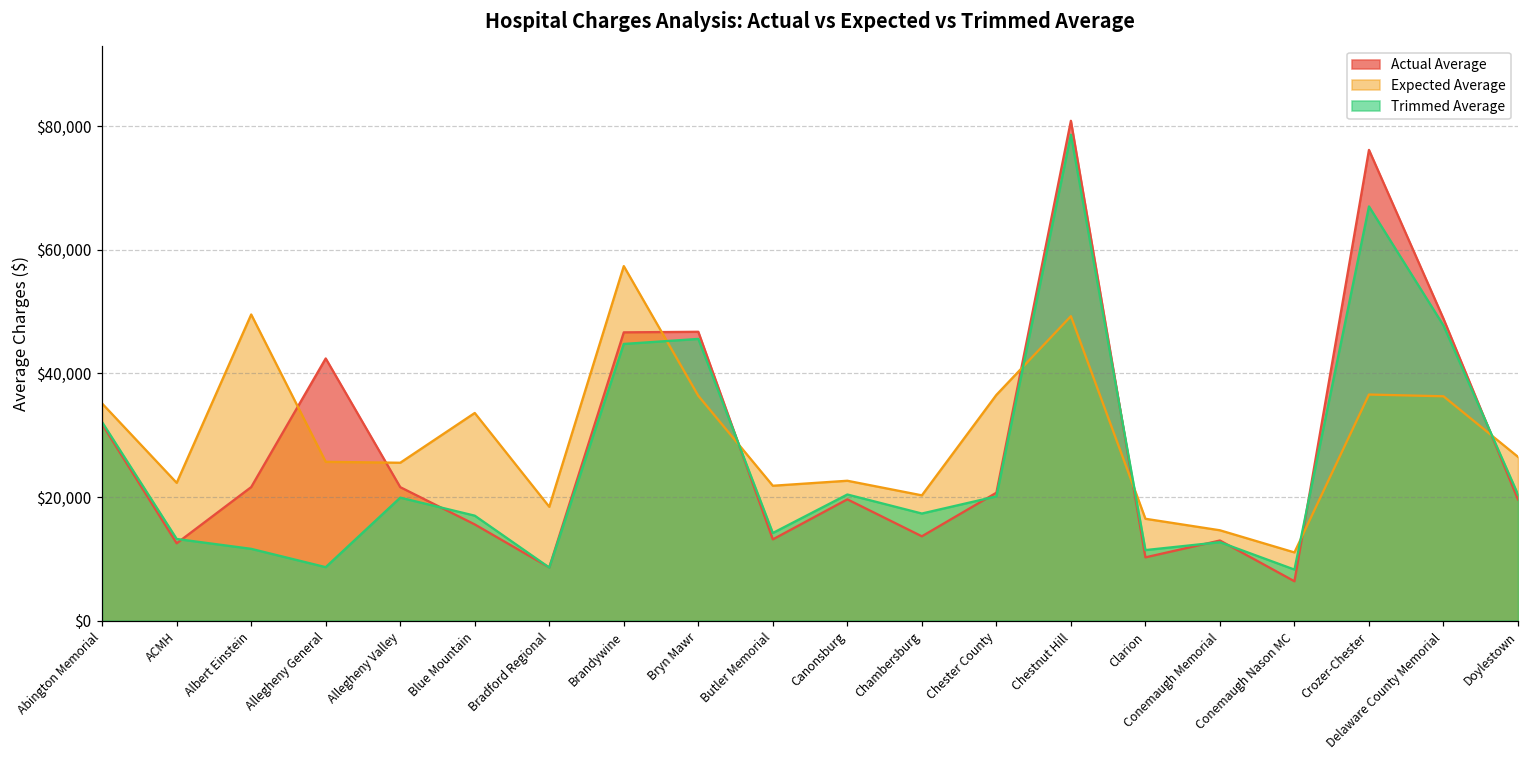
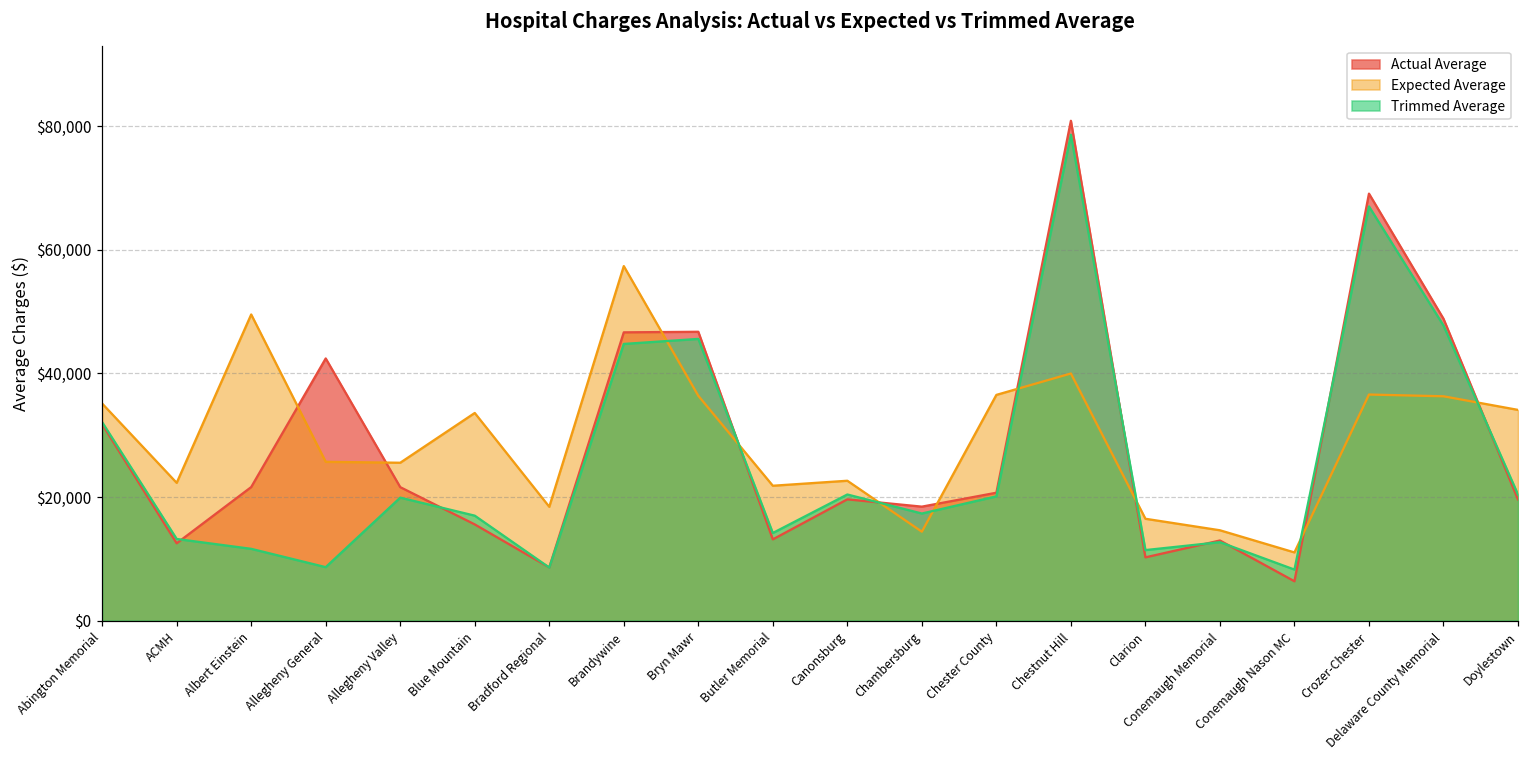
Actual Average, Chambersburg: $14,000 -> $18,000
Expected Average, Chambersburg: $20,000 -> $14,000
Expected Average, Chestnut Hill: $49,000 -> $40,000
Actual Average, Crozer-Chester: $76,000 -> $69,000
Expected Average, Doylestown: $26,000 -> $34,000
